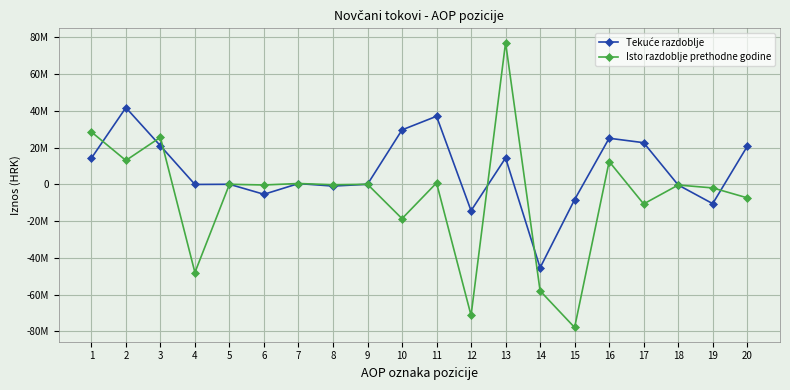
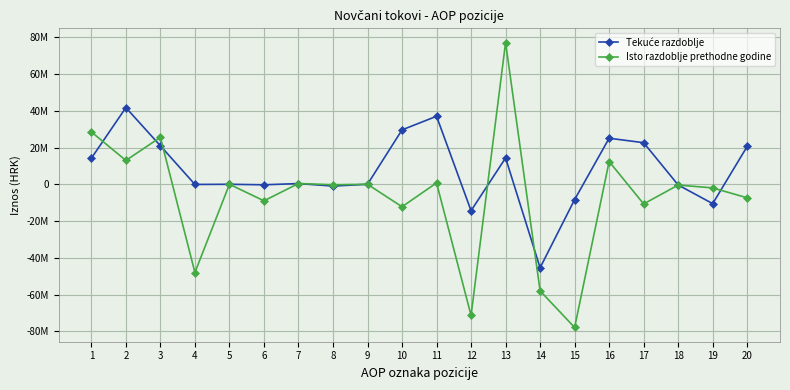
Tekuće razdoblje, 6: -5000000 -> 0
Isto razdoblje prethodne godine, 6: 0 -> -9000000
Isto razdoblje prethodne godine, 10: -19000000 -> -12000000
